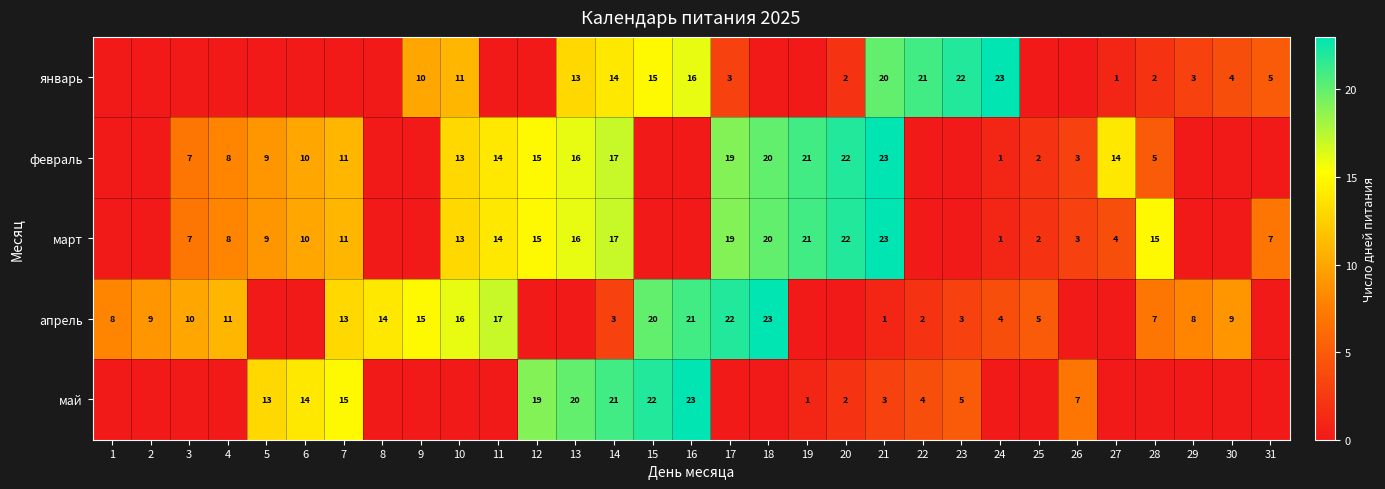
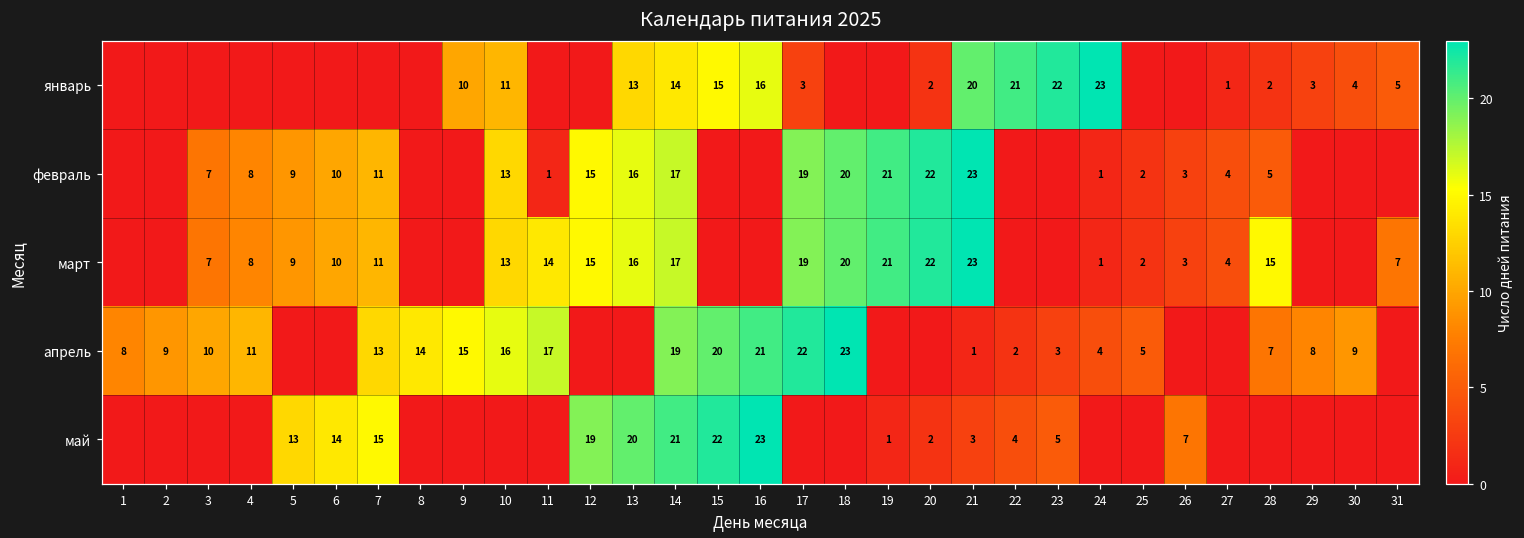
февраль, 11: 14 -> 1
февраль, 27: 14 -> 4
апрель, 14: 3 -> 19
